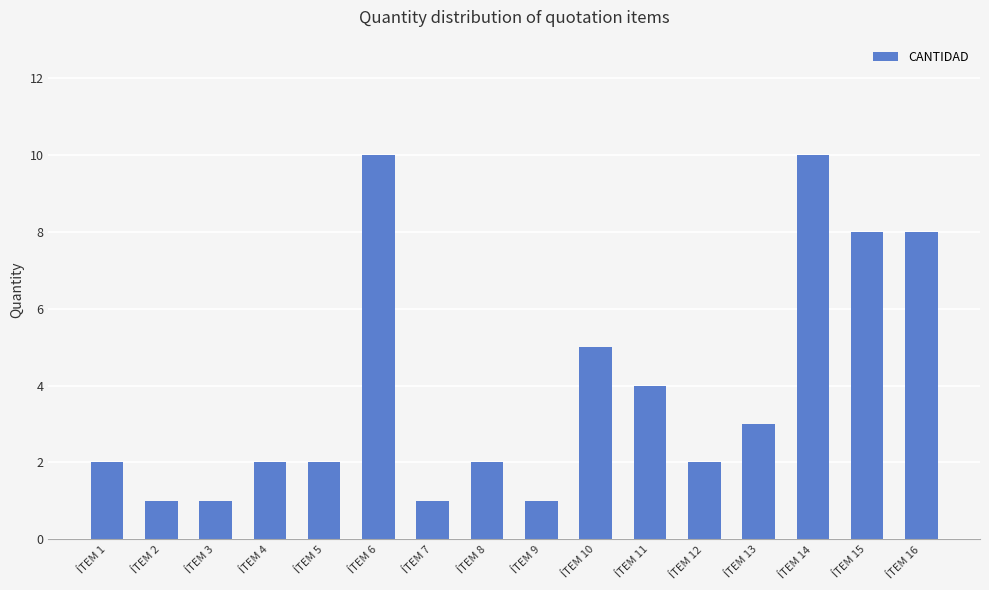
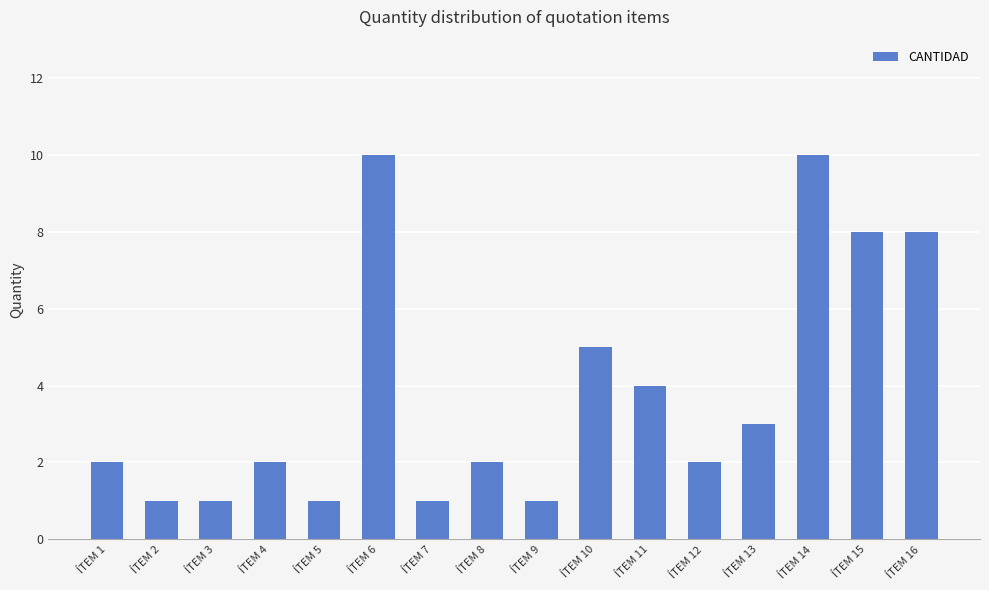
ÍTEM 5: 2 -> 1
